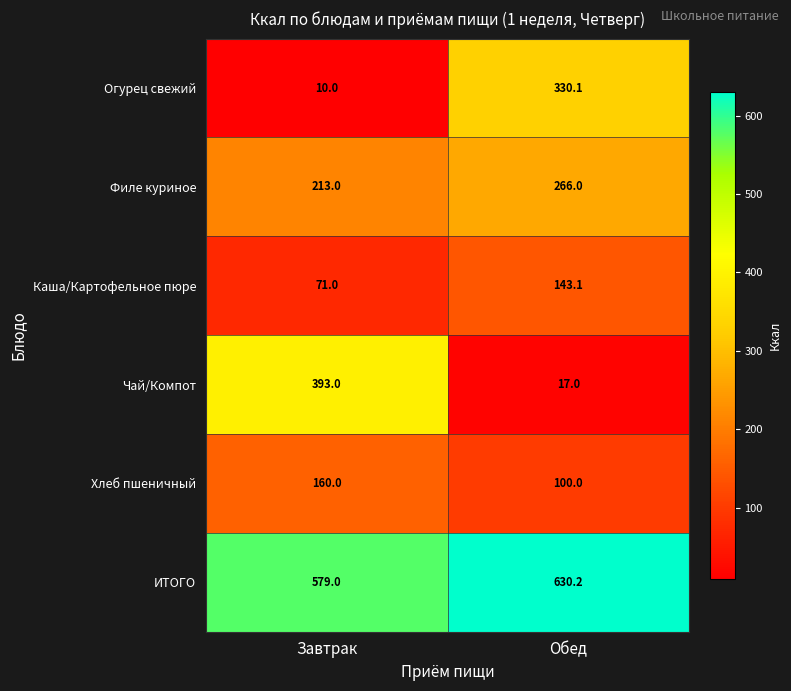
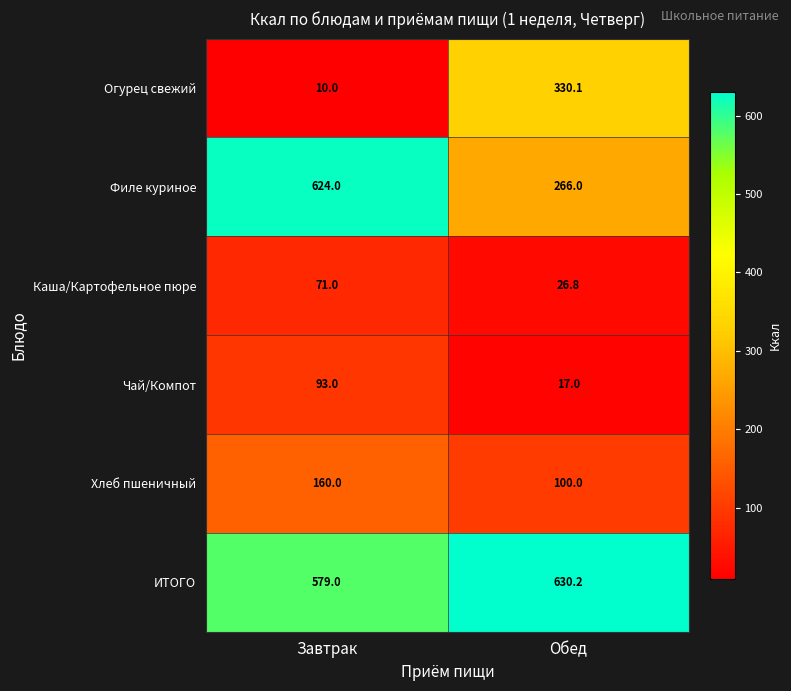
Филе куриное, Завтрак: 213.0 -> 624.0
Каша/Картофельное пюре, Обед: 143.1 -> 26.8
Чай/Компот, Завтрак: 393.0 -> 93.0
